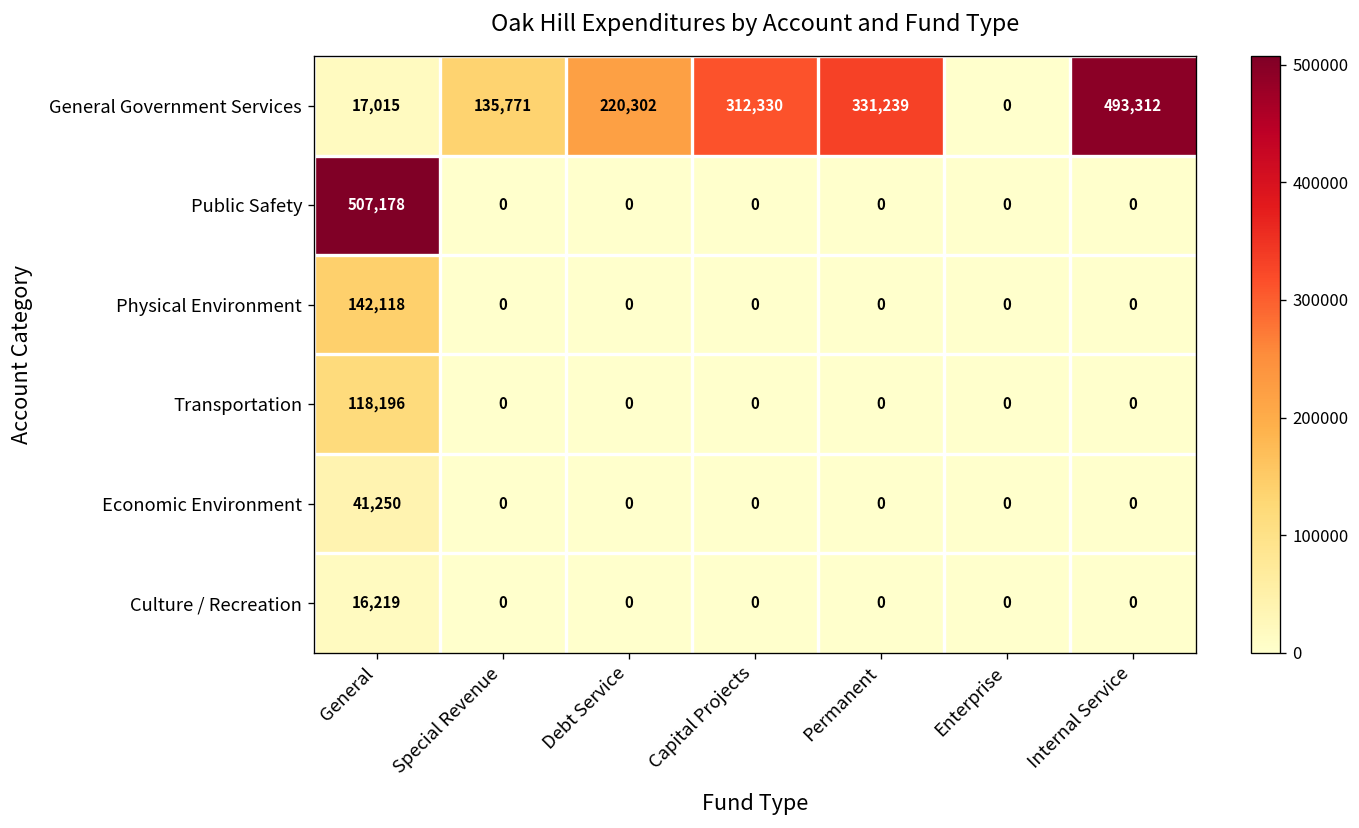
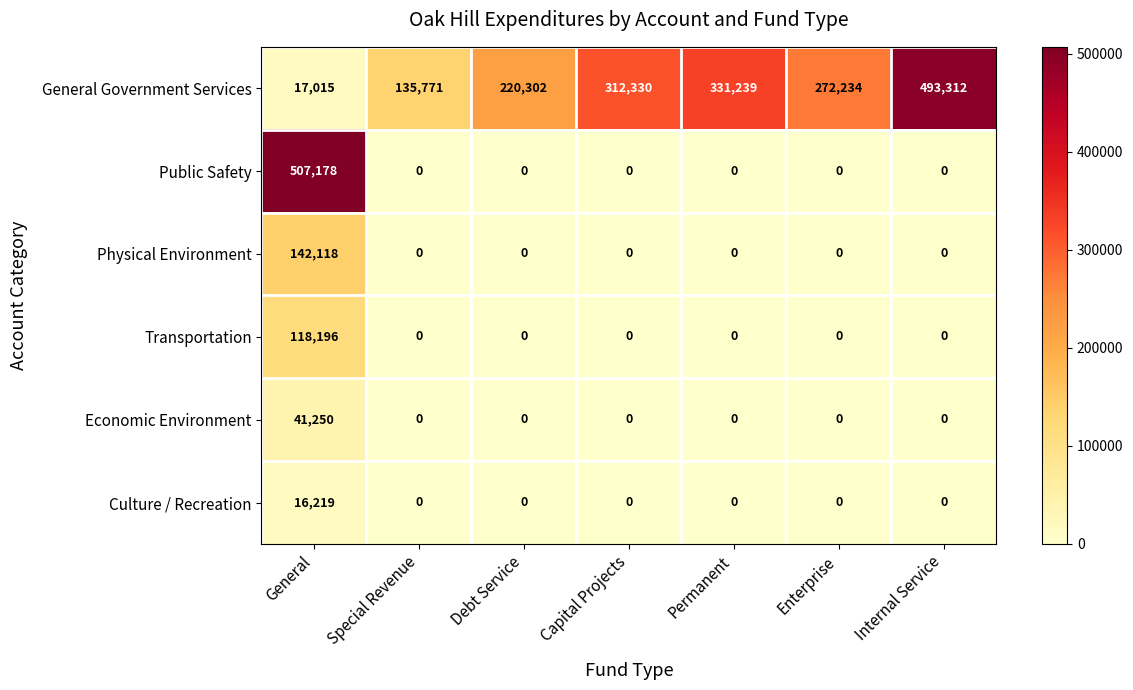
General Government Services, Enterprise: 0 -> 272,234
